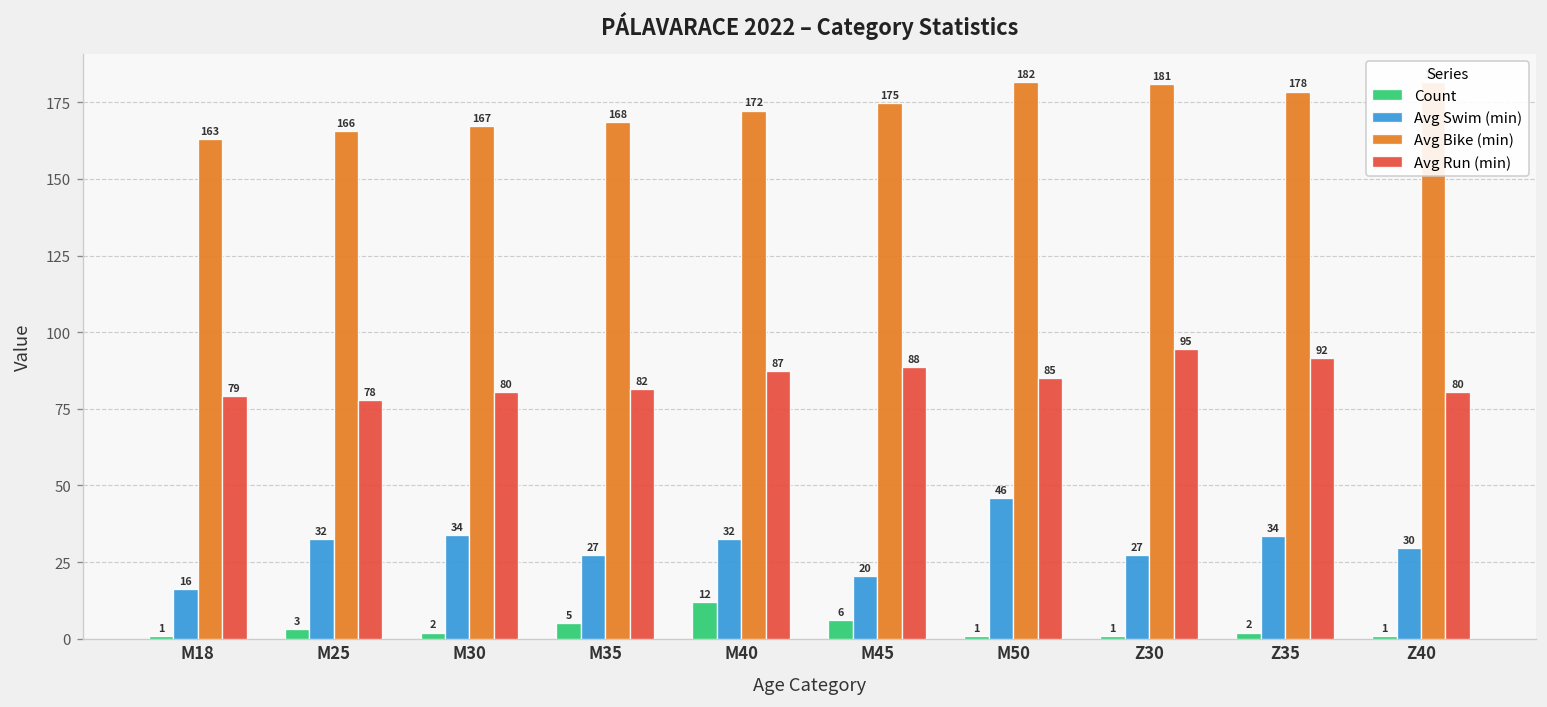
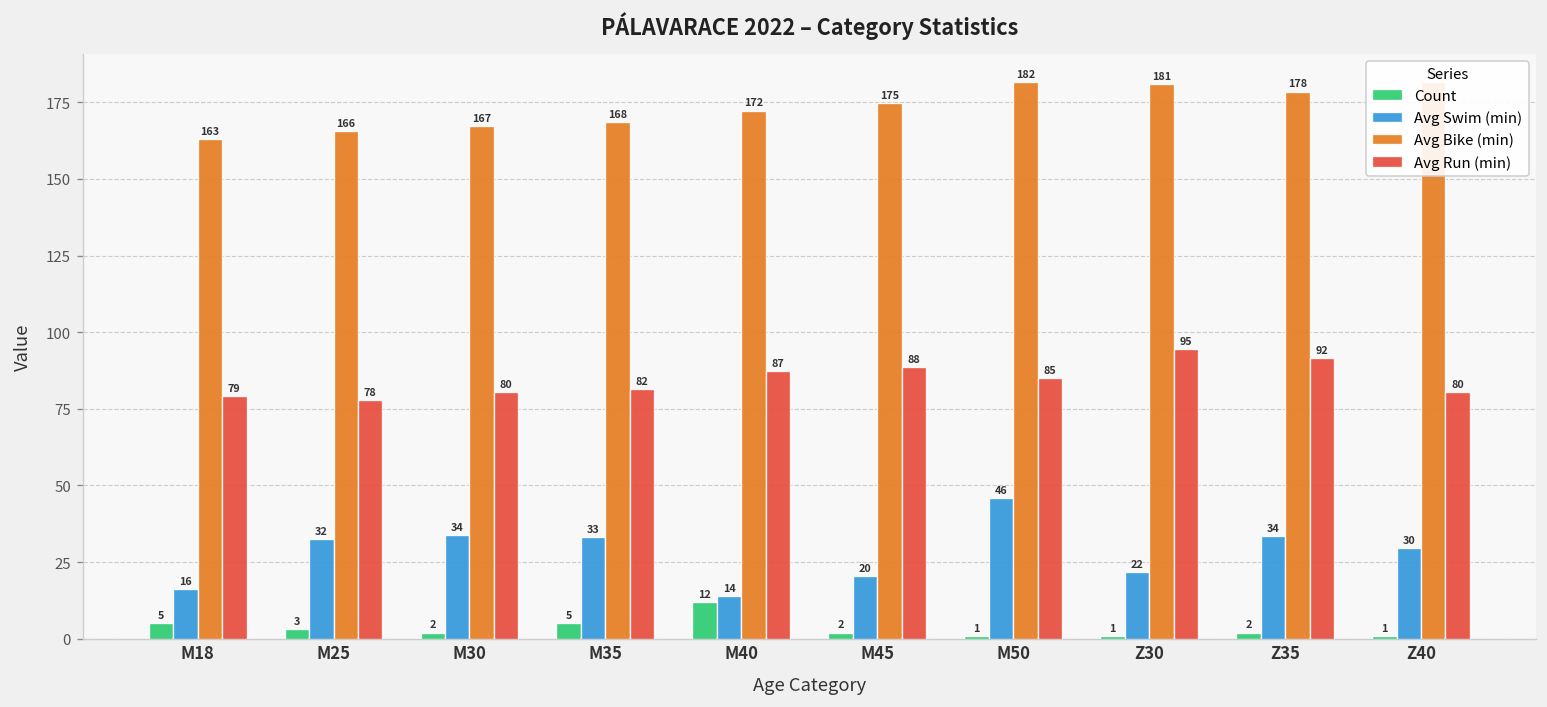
Count, M18: 1 -> 5
Avg Swim (min), M35: 27 -> 33
Avg Swim (min), M40: 32 -> 14
Count, M45: 6 -> 2
Avg Swim (min), Z30: 27 -> 22
